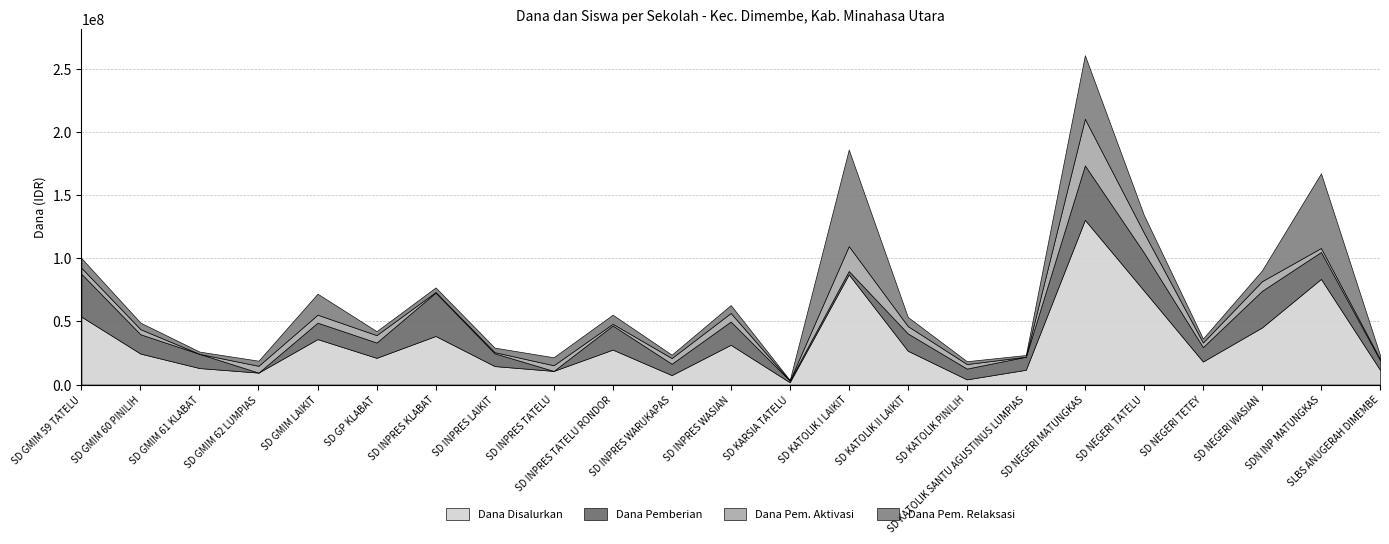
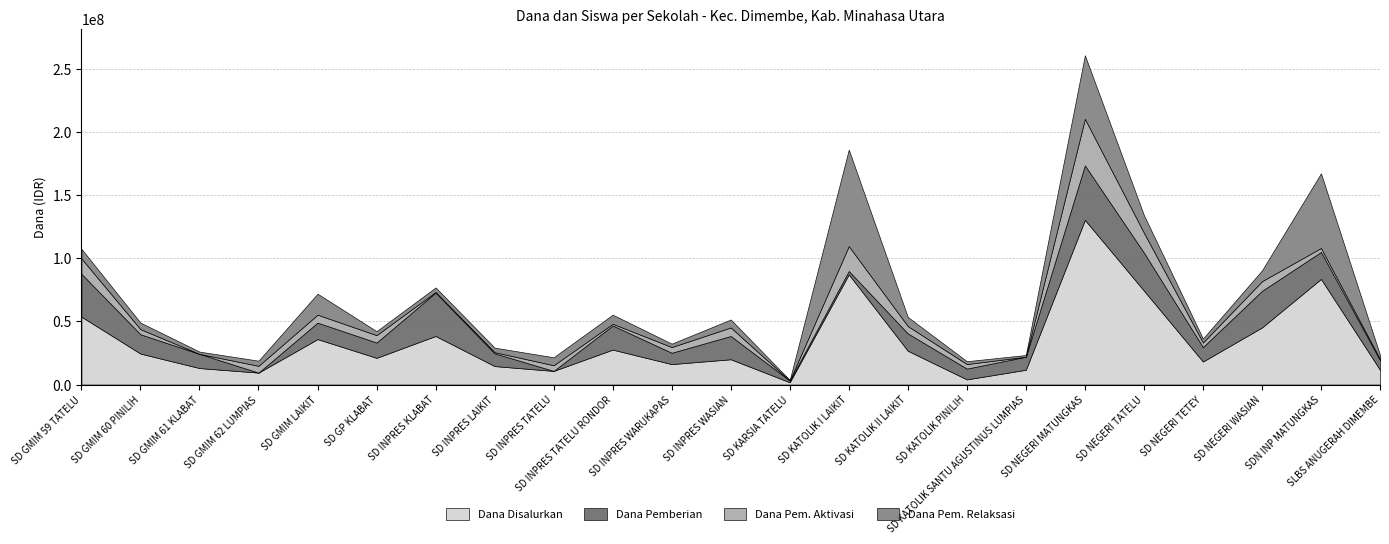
Dana Pem. Aktivasi, SD GMIM 59 TATELU: 5000000 -> 12000000
Dana Disalurkan, SD INPRES WARUKAPAS: 7000000 -> 16000000
Dana Disalurkan, SD INPRES WASIAN: 32000000 -> 20000000
